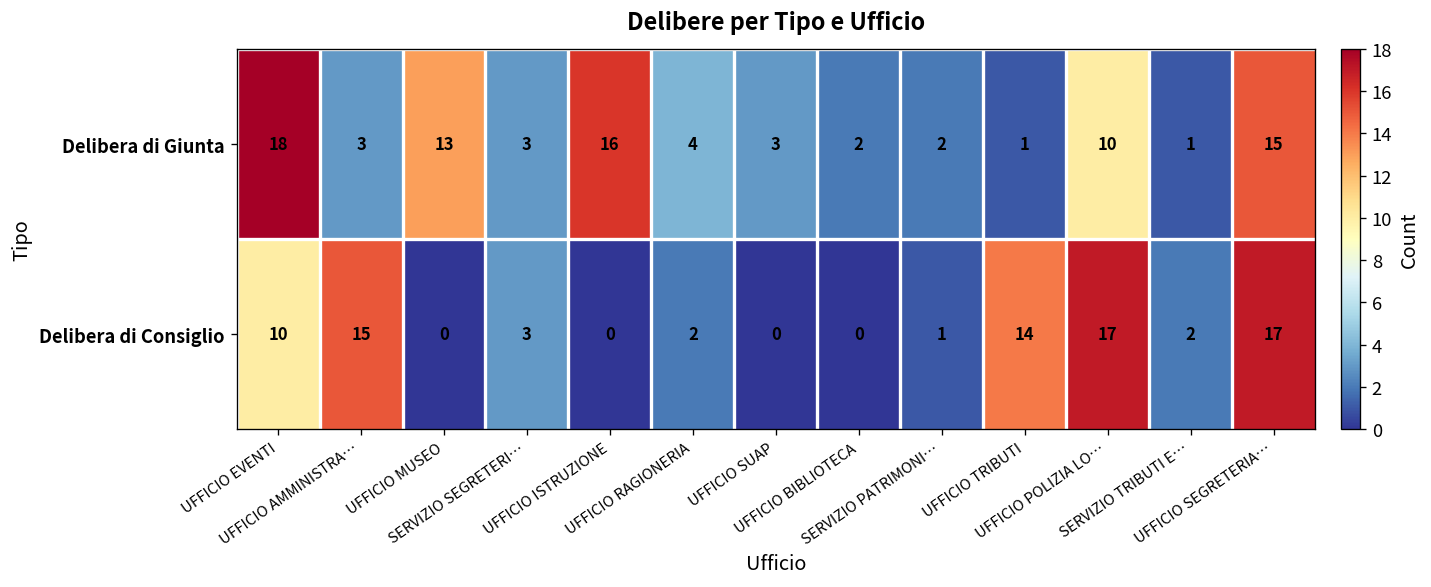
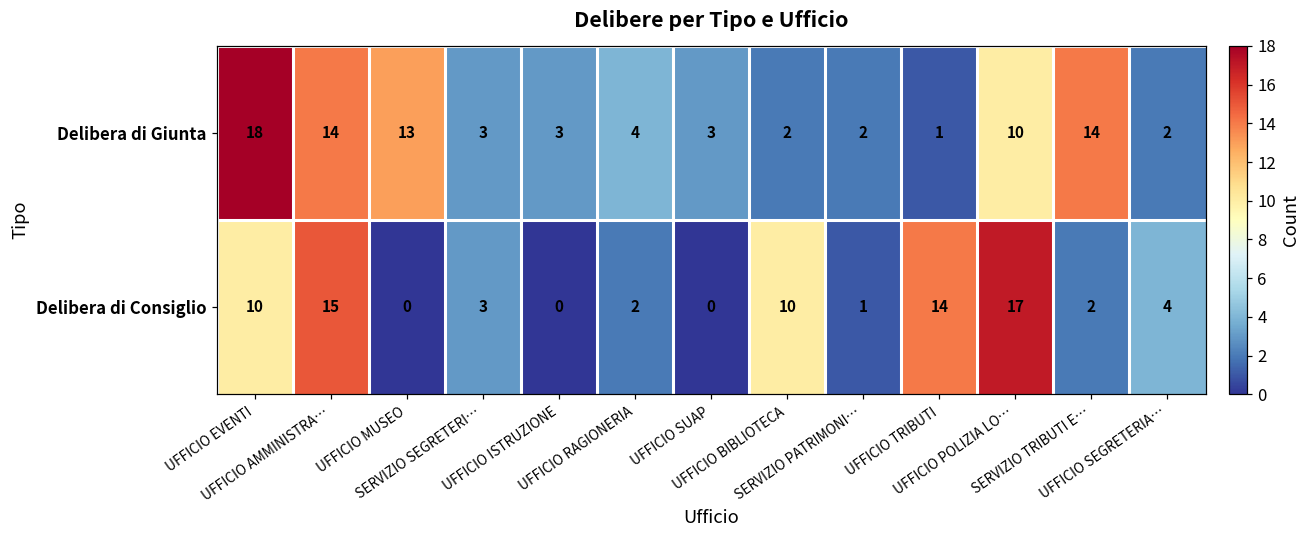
Delibera di Giunta, UFFICIO AMMINISTRA…: 3 -> 14
Delibera di Giunta, UFFICIO ISTRUZIONE: 16 -> 3
Delibera di Giunta, SERVIZIO TRIBUTI E…: 1 -> 14
Delibera di Giunta, UFFICIO SEGRETERIA…: 15 -> 2
Delibera di Consiglio, UFFICIO BIBLIOTECA: 0 -> 10
Delibera di Consiglio, UFFICIO SEGRETERIA…: 17 -> 4
